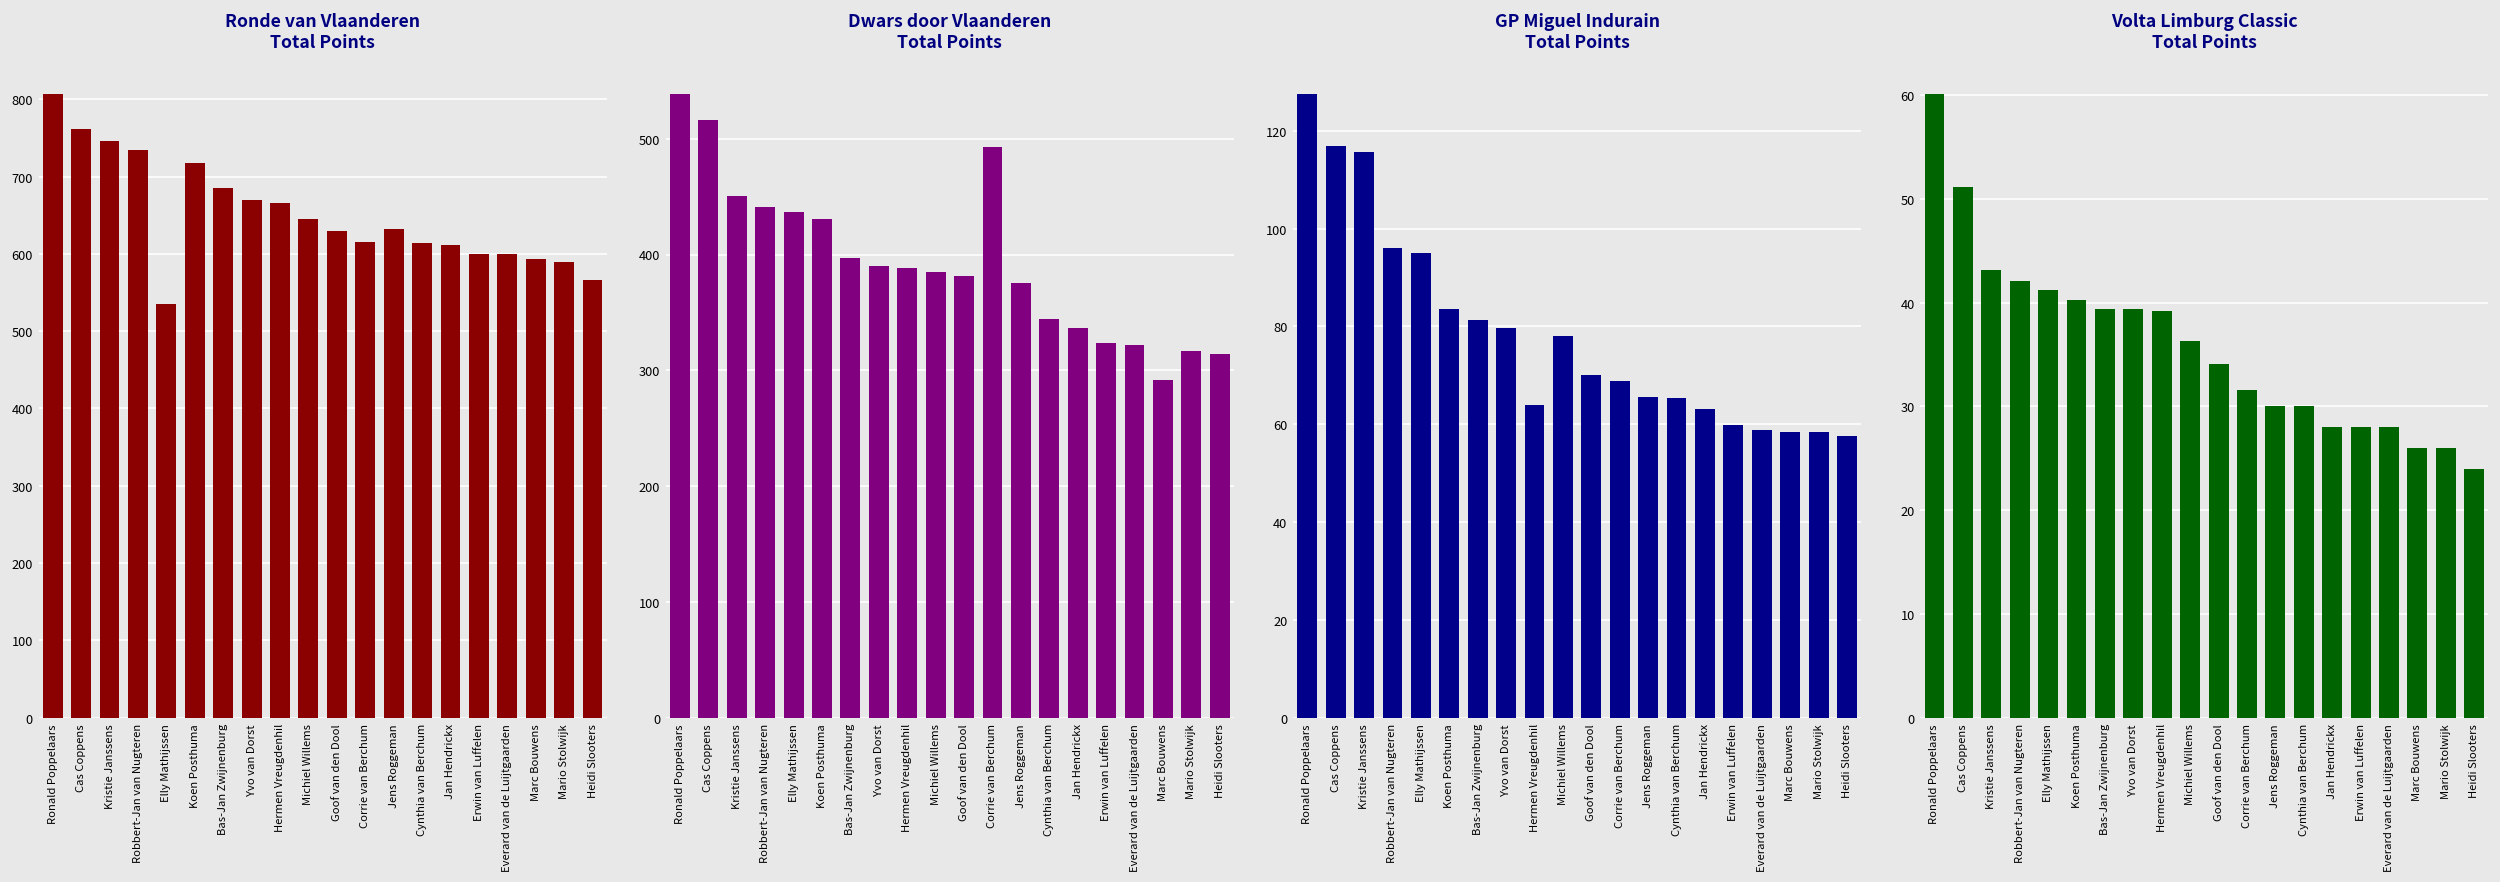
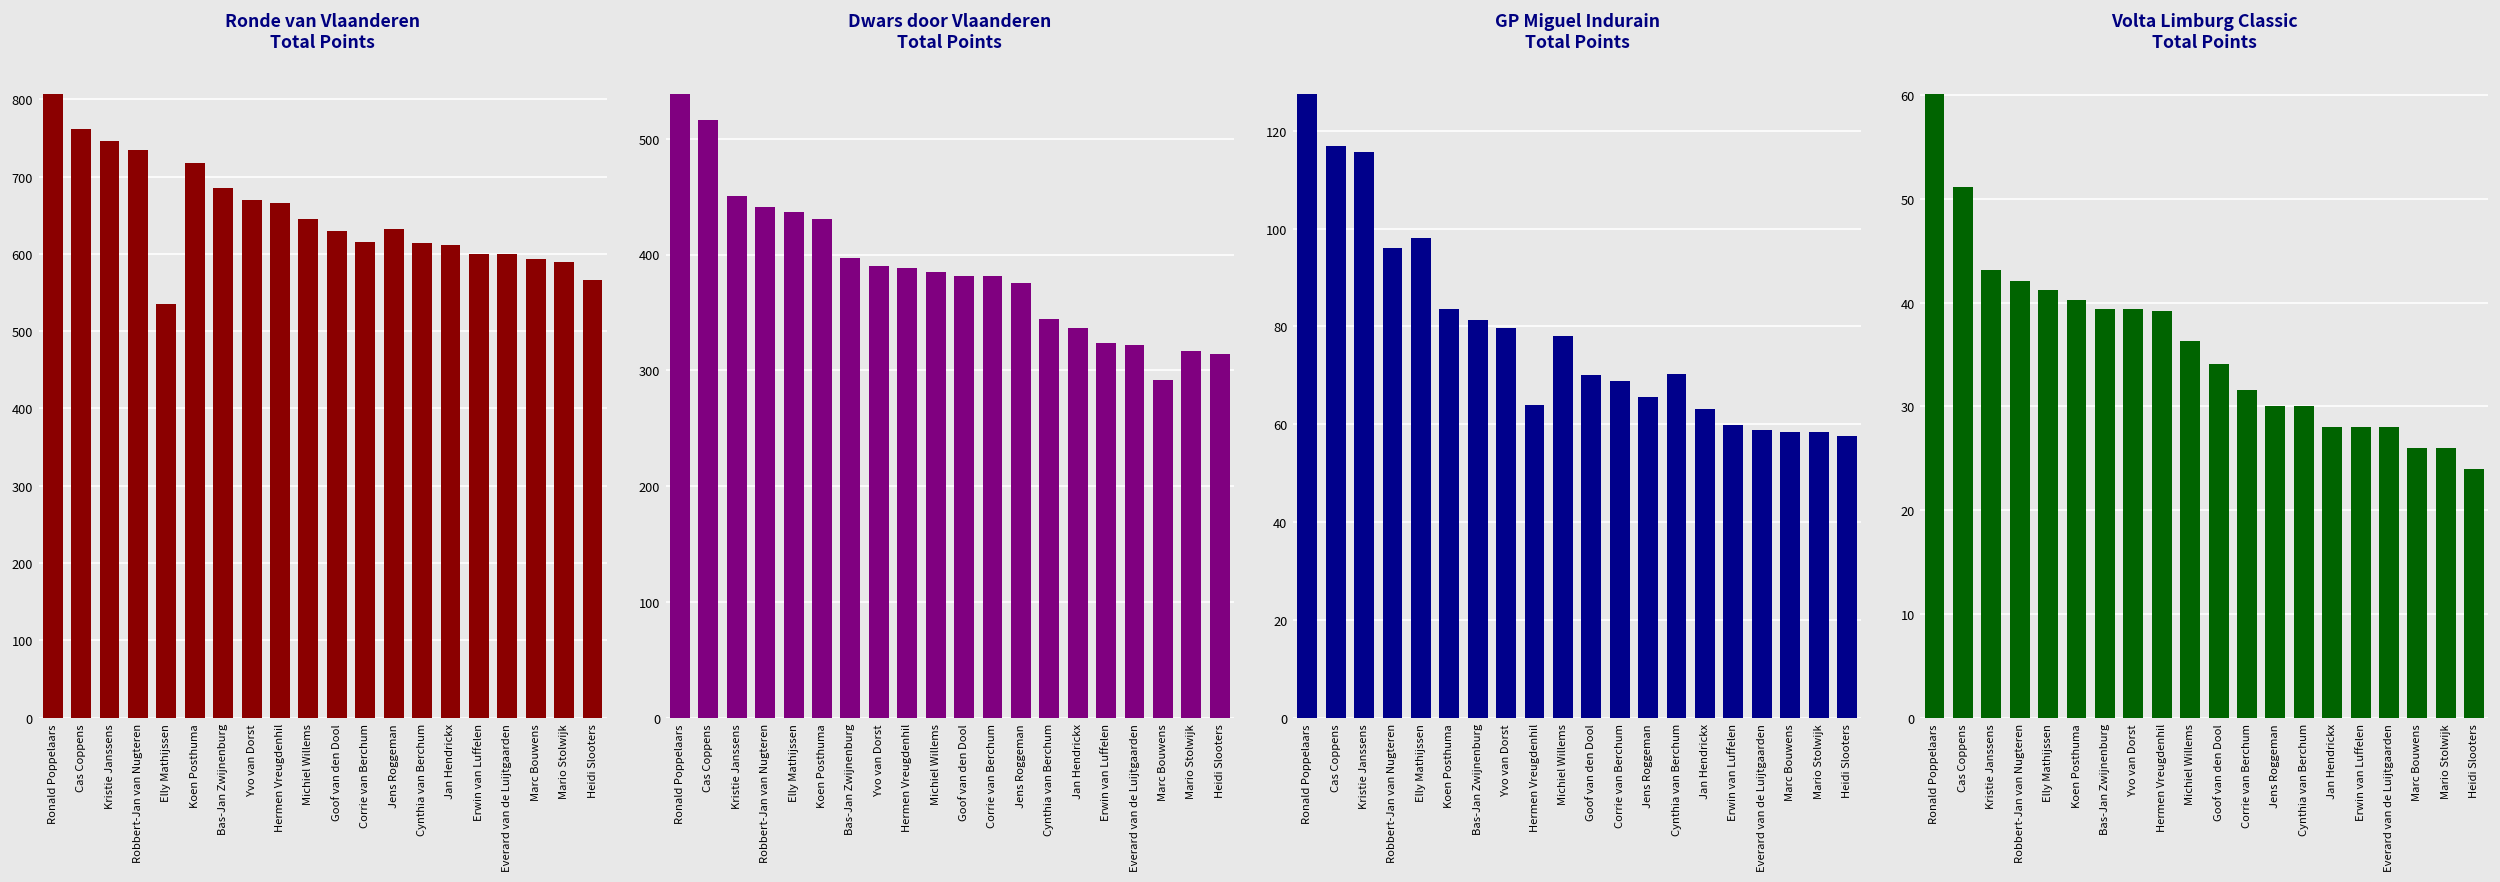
Dwars door Vlaanderen Total Points, Corrie van Berchum: 493 -> 381
GP Miguel Indurain Total Points, Elly Mathijssen: 95 -> 98
GP Miguel Indurain Total Points, Cynthia van Berchum: 65 -> 70
